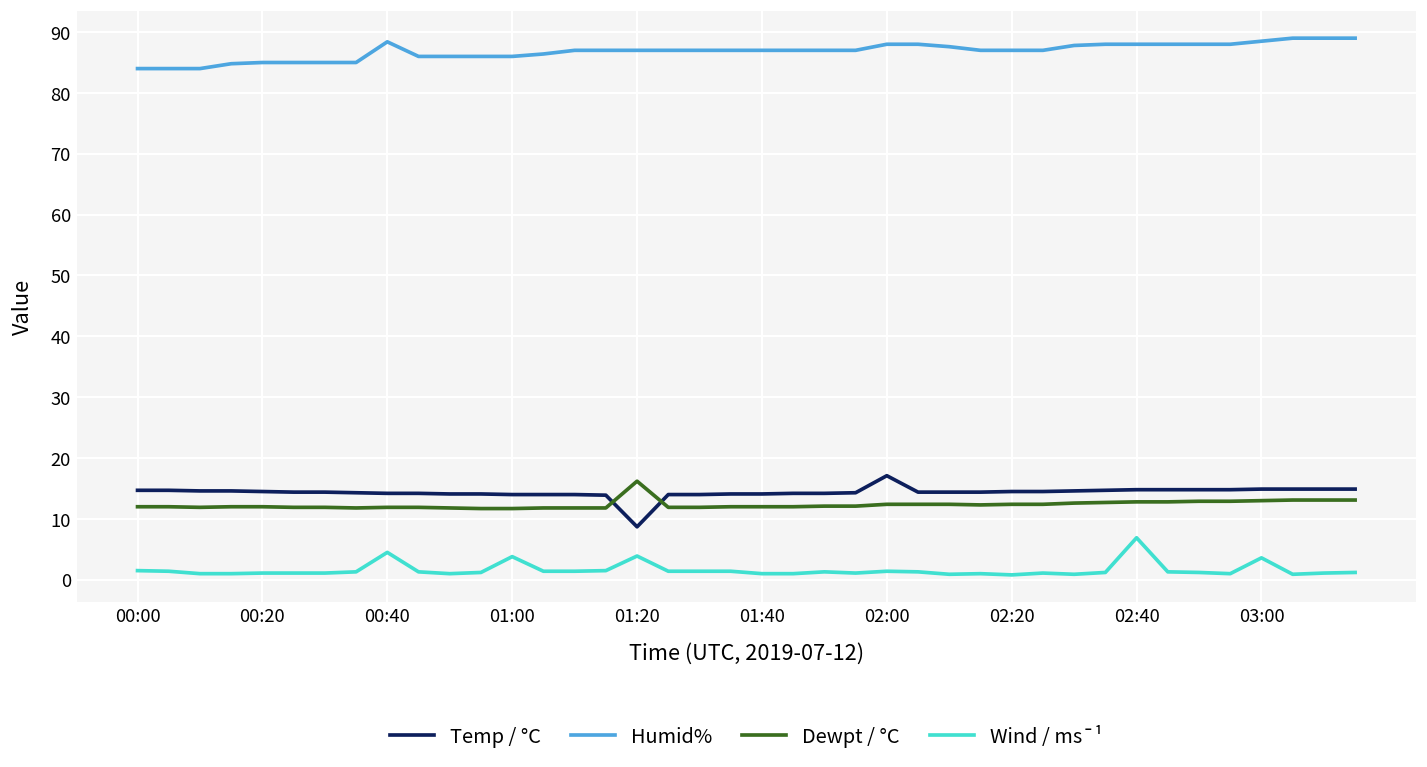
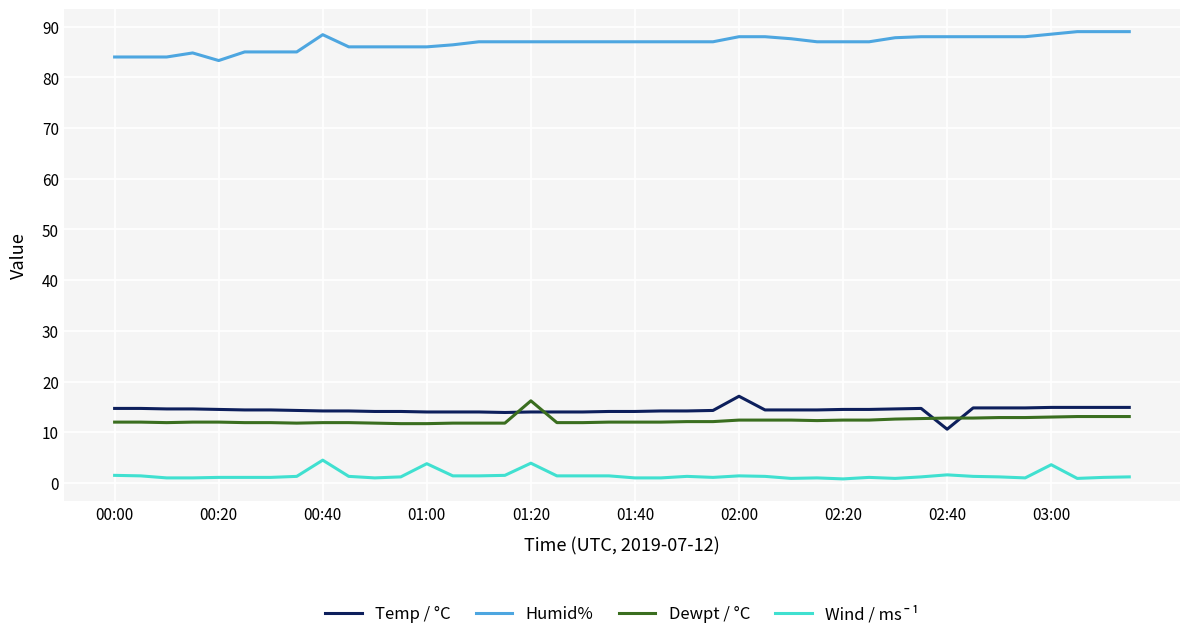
Humid%, 00:20: 85 -> 83
Temp / °C, 01:20: 9 -> 14
Temp / °C, 02:40: 15 -> 11
Wind / ms¯¹, 02:40: 7 -> 2
